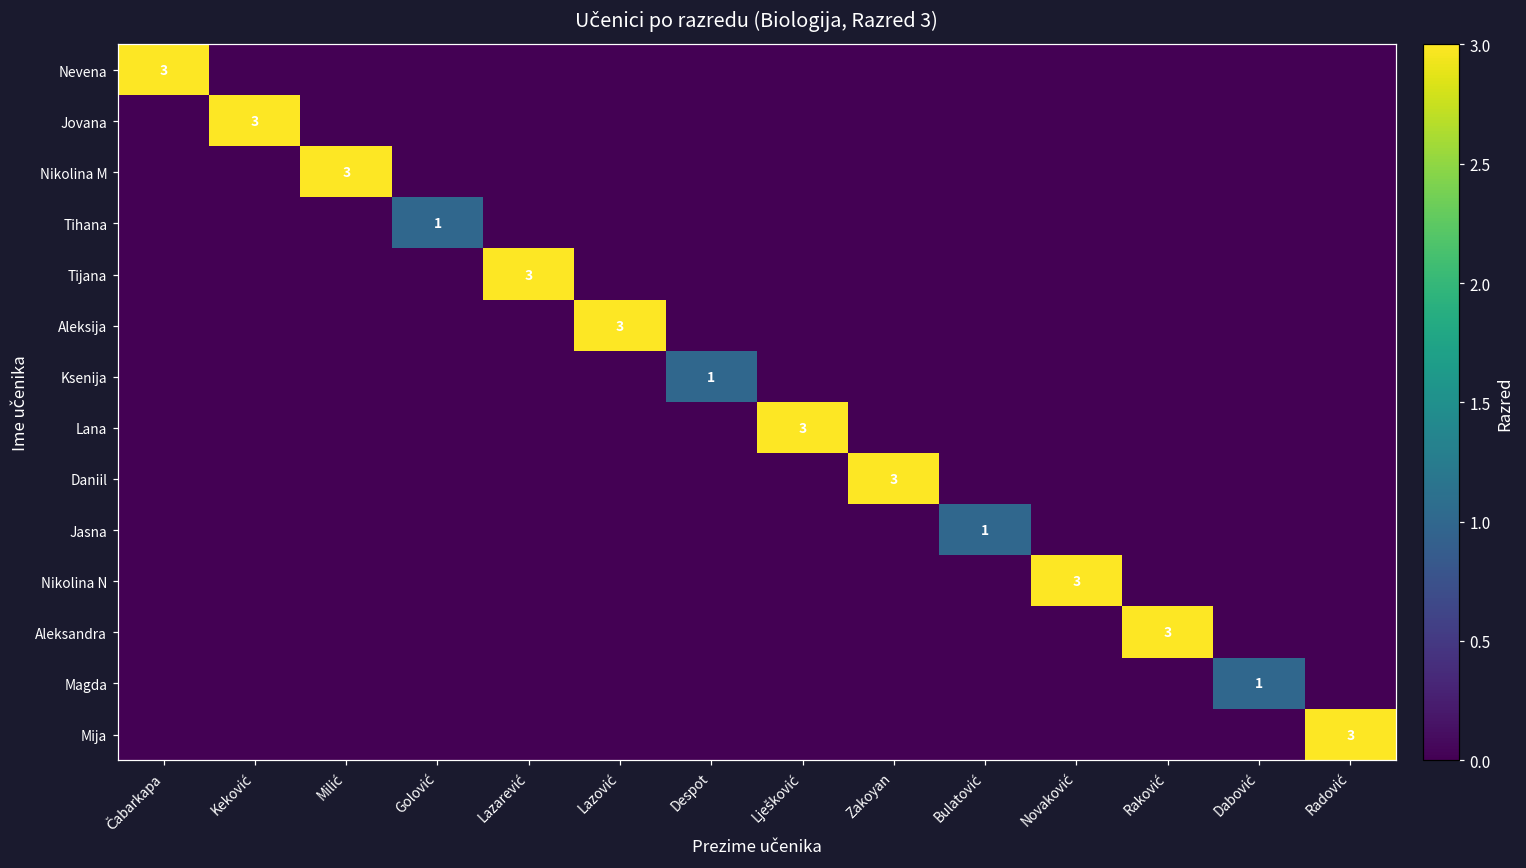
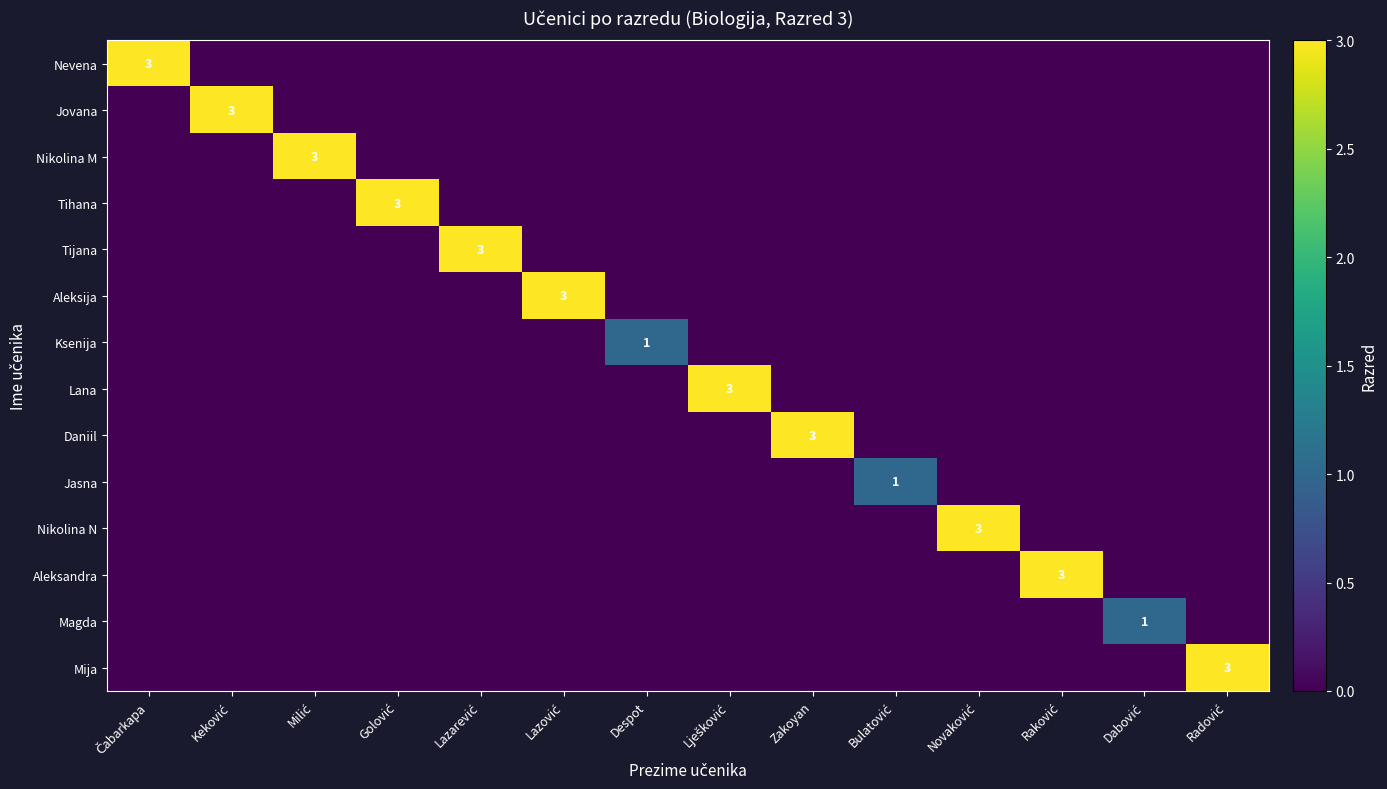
Tihana, Golović: 1 -> 3
